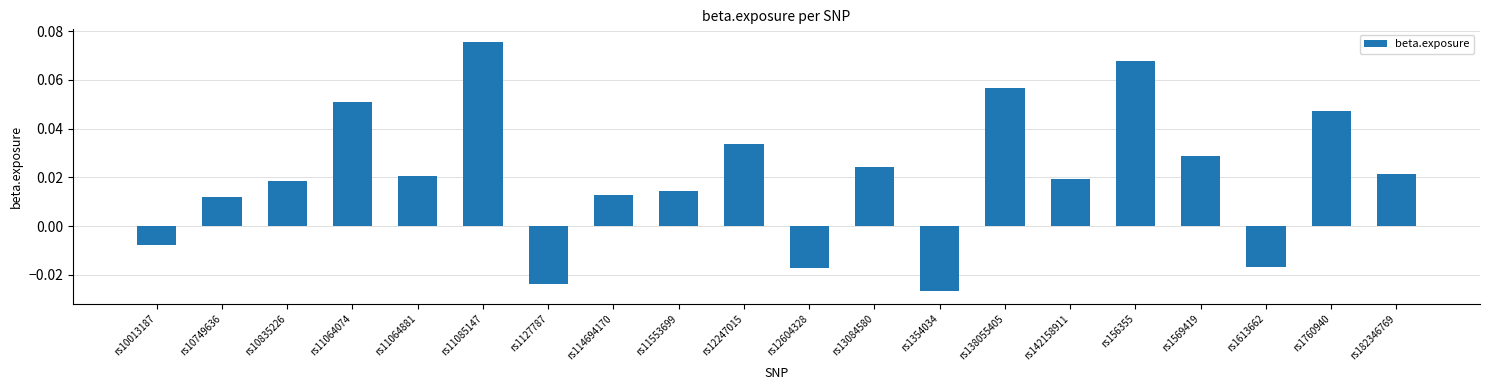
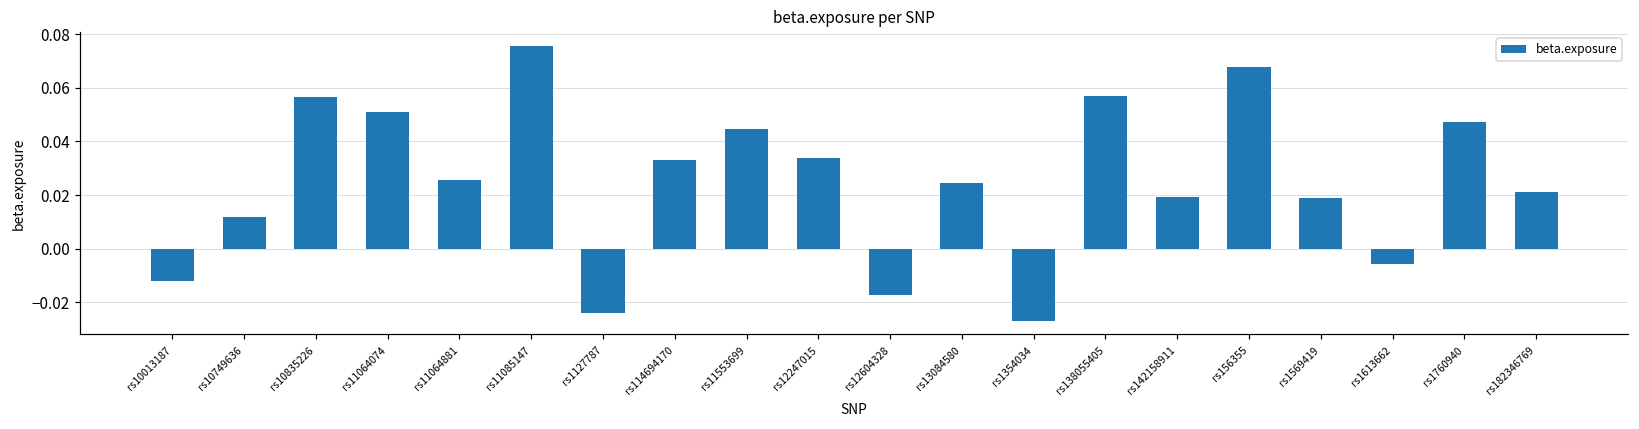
rs10013187: -0.008 -> -0.012
rs10835226: 0.018 -> 0.057
rs11064881: 0.021 -> 0.026
rs114694170: 0.013 -> 0.033
rs11553699: 0.014 -> 0.045
rs1569419: 0.029 -> 0.019
rs1613662: -0.017 -> -0.006
